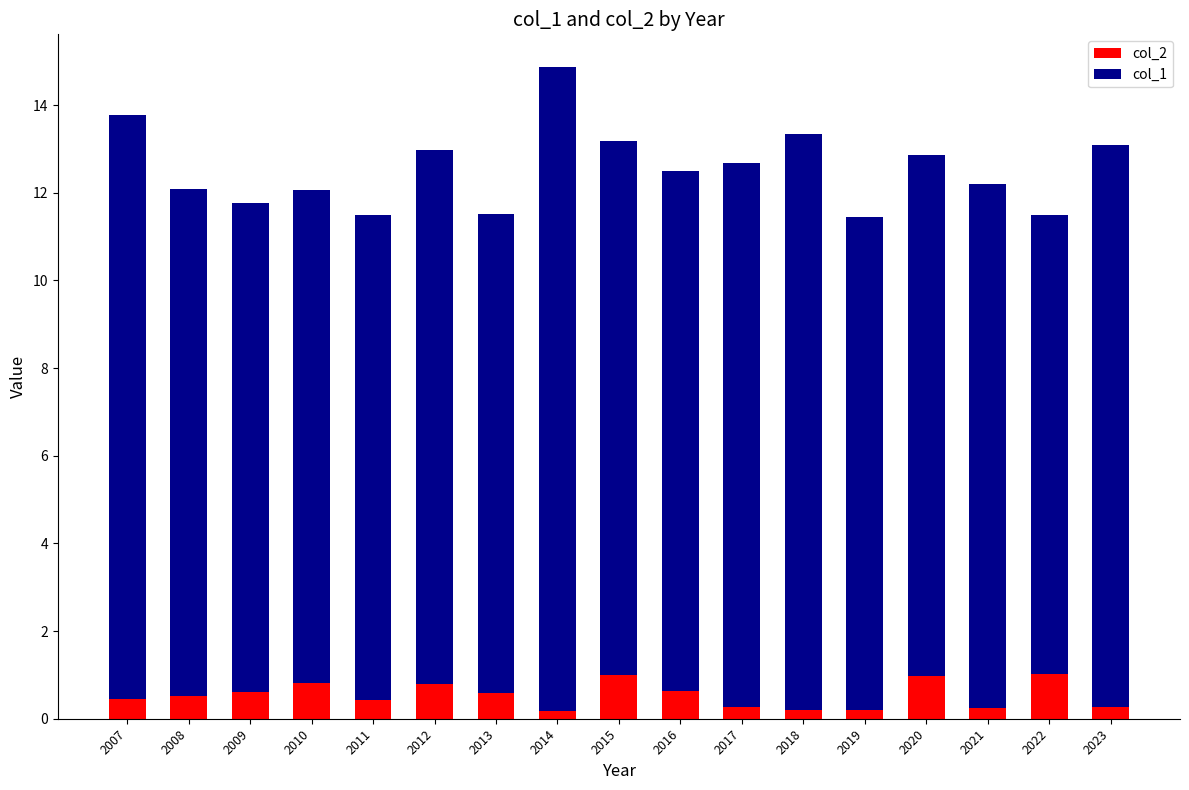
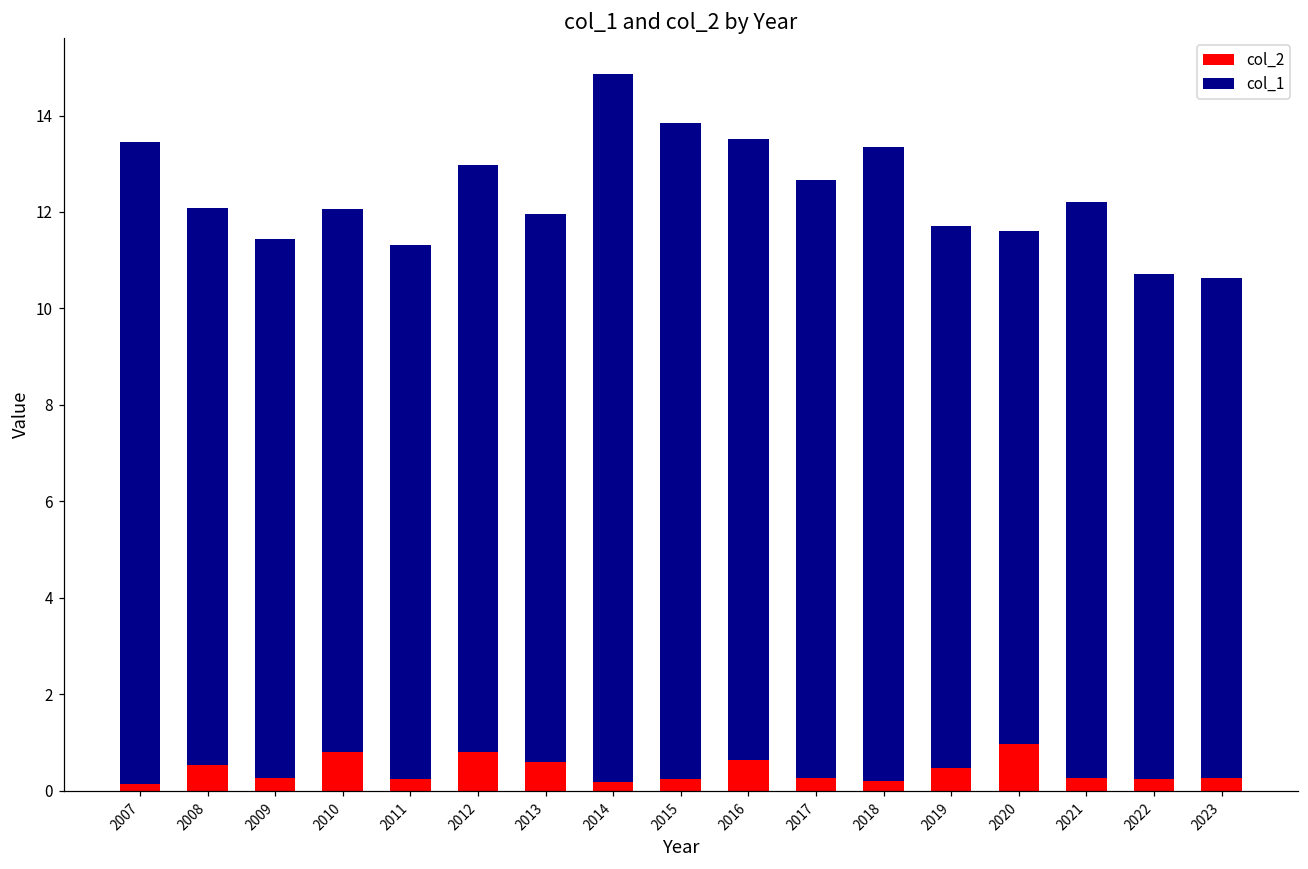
col_2, 2007: 0.5 -> 0.1
col_2, 2009: 0.6 -> 0.3
col_2, 2011: 0.4 -> 0.2
col_1, 2013: 10.9 -> 11.4
col_2, 2015: 1.0 -> 0.2
col_1, 2015: 12.2 -> 13.6
col_1, 2016: 11.8 -> 12.9
col_2, 2019: 0.2 -> 0.5
col_1, 2020: 11.9 -> 10.6
col_2, 2022: 1.0 -> 0.2
col_1, 2023: 12.8 -> 10.4
